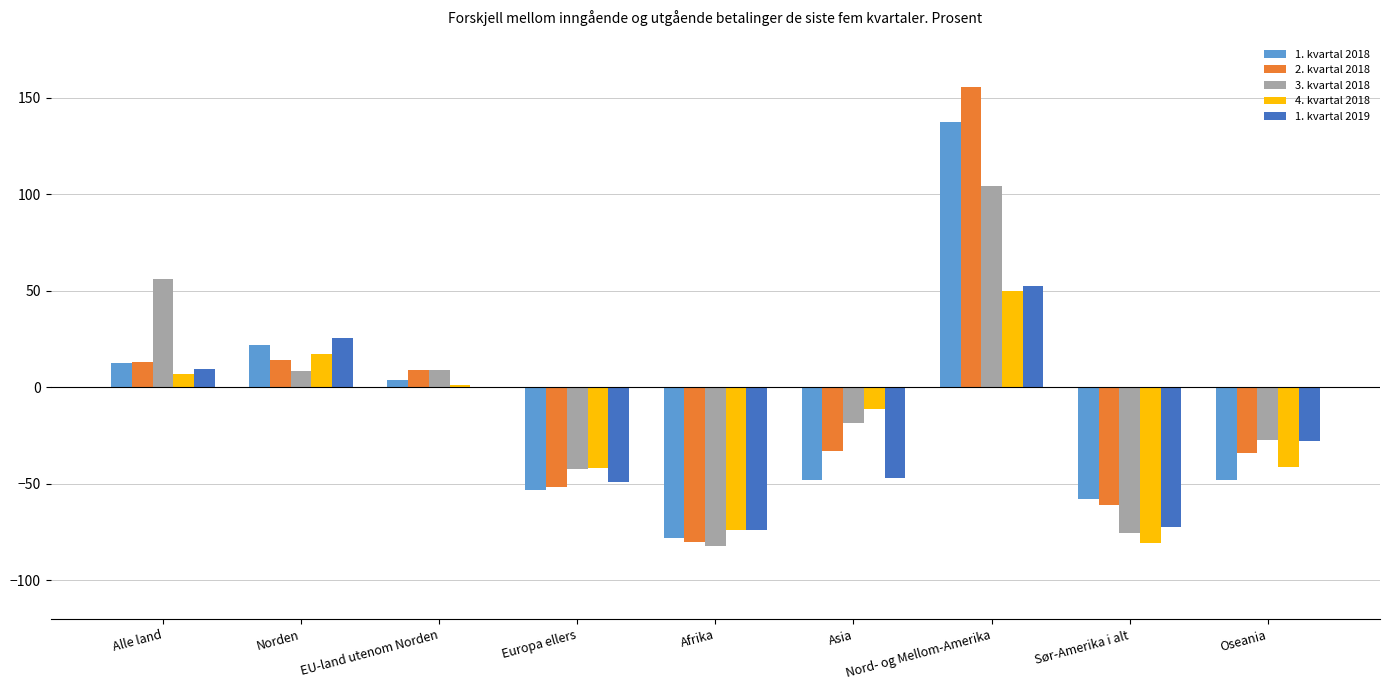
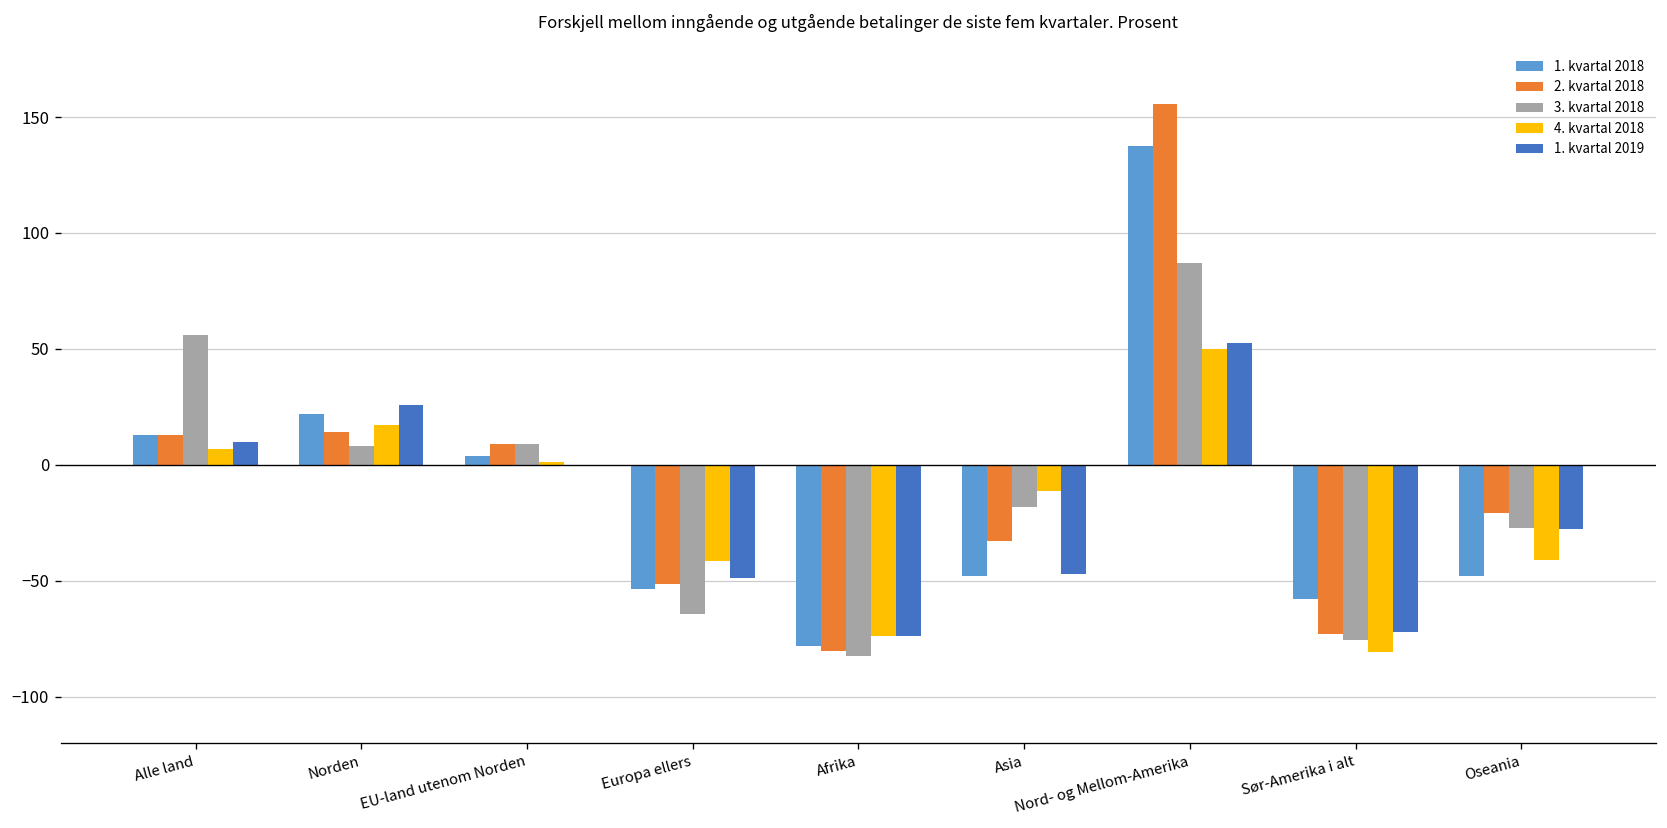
3. kvartal 2018, Europa ellers: -42 -> -65
3. kvartal 2018, Nord- og Mellom-Amerika: 104 -> 87
2. kvartal 2018, Sør-Amerika i alt: -61 -> -73
2. kvartal 2018, Oseania: -34 -> -21
